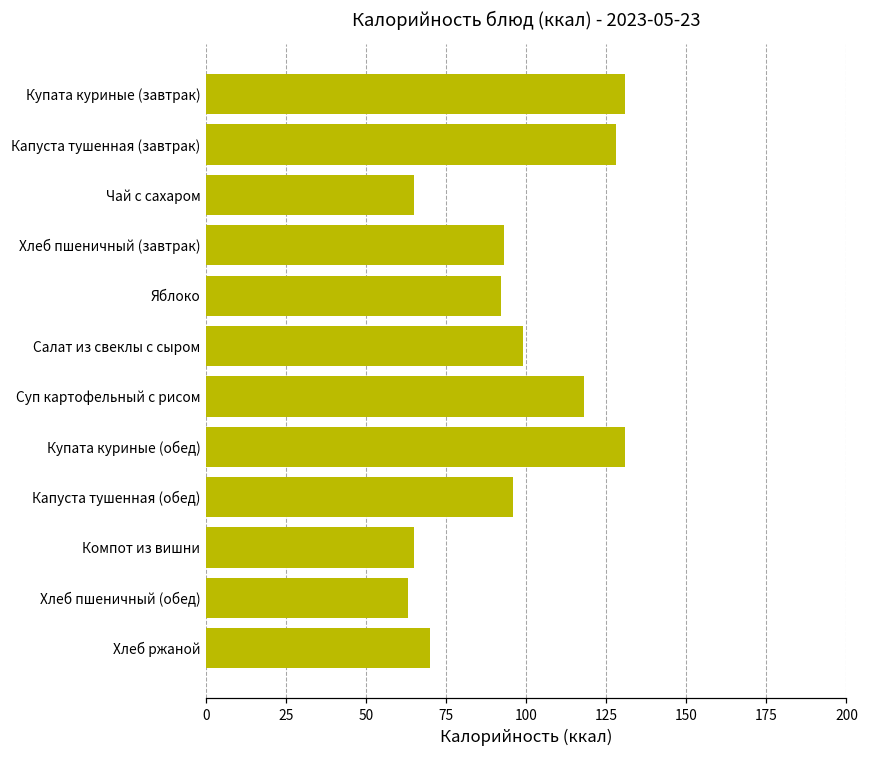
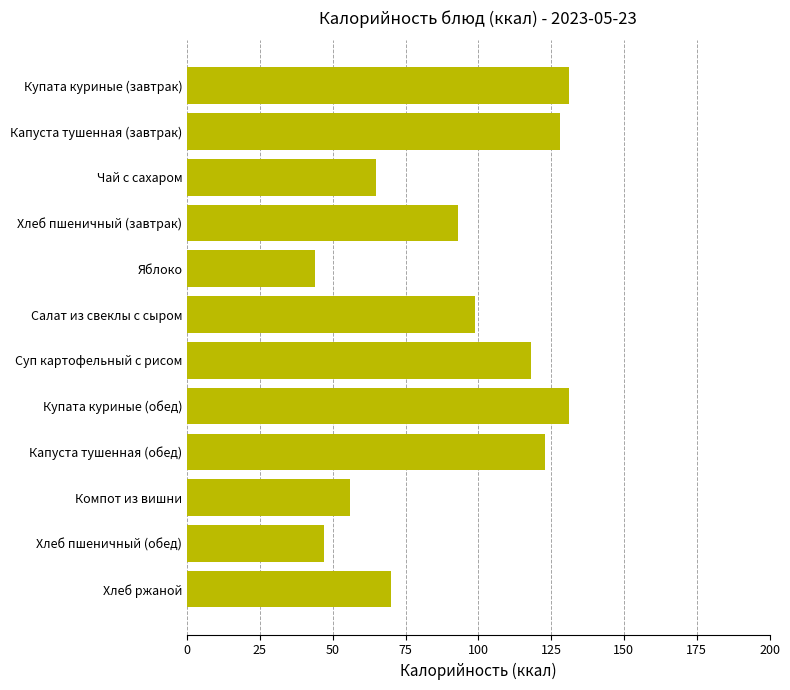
Яблоко: 92 -> 44
Капуста тушенная (обед): 96 -> 123
Компот из вишни: 65 -> 56
Хлеб пшеничный (обед): 63 -> 47
